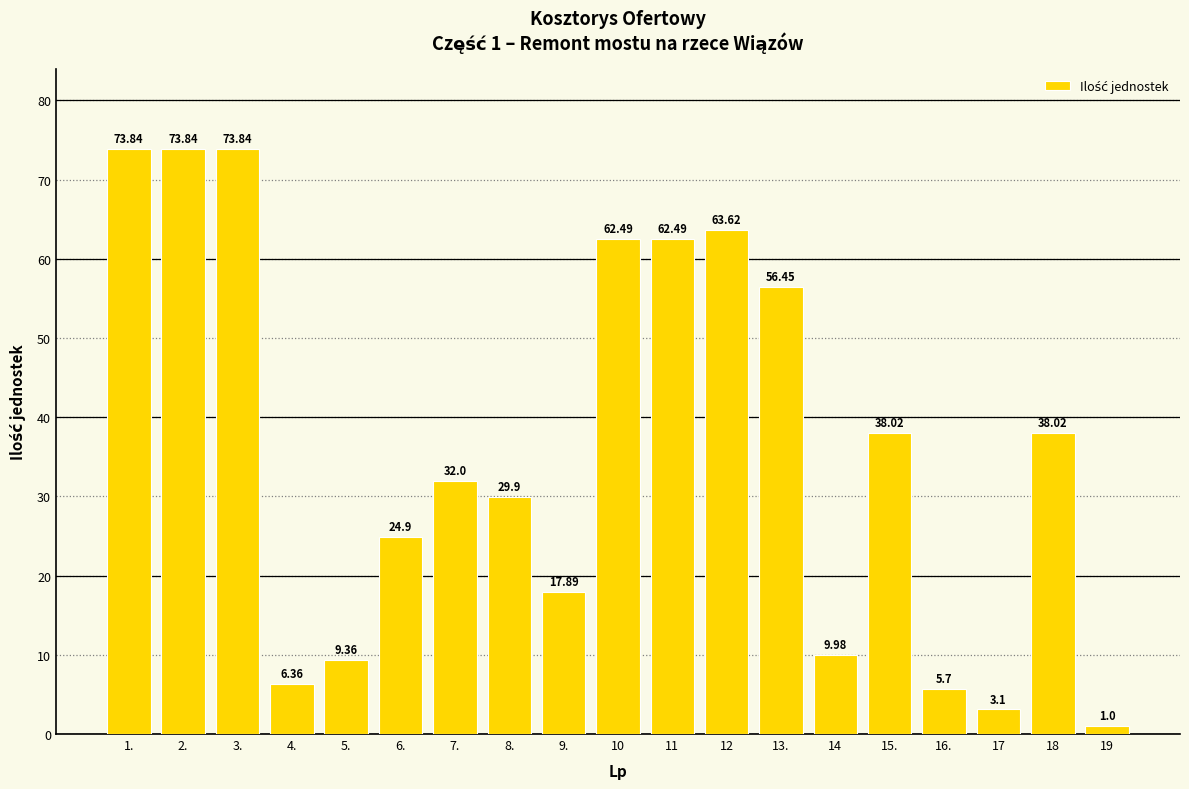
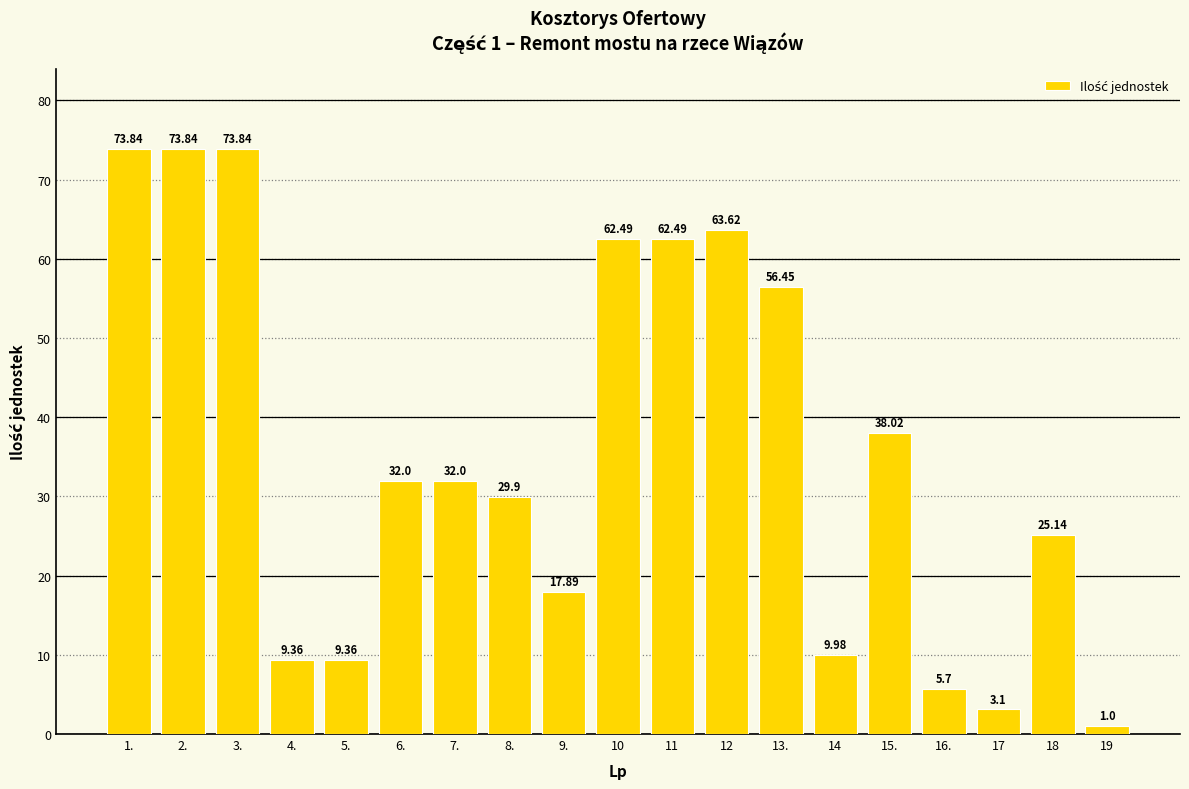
4.: 6.36 -> 9.36
6.: 24.9 -> 32.0
18: 38.02 -> 25.14
